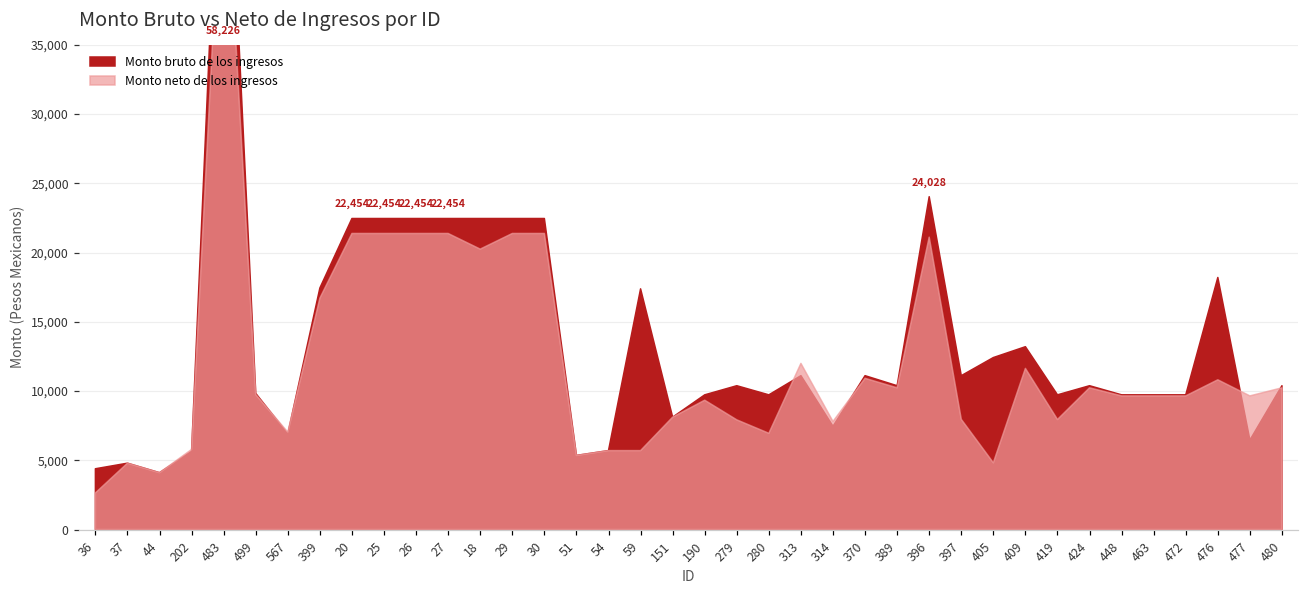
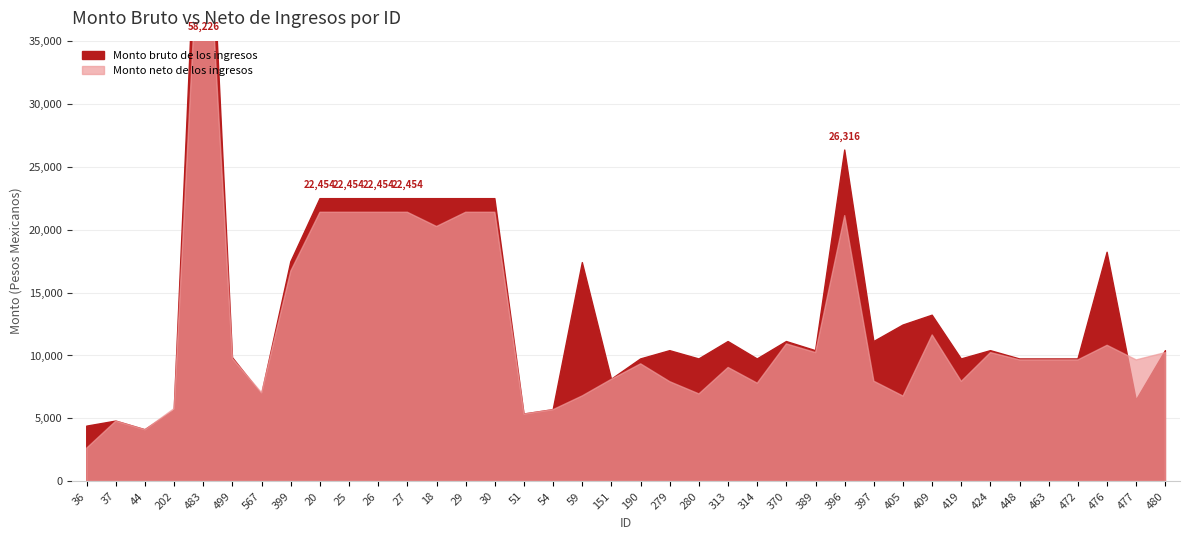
Monto neto de los ingresos, 59: 5,700 -> 6,800
Monto neto de los ingresos, 313: 12,000 -> 9,000
Monto bruto de los ingresos, 314: 7,500 -> 9,700
Monto bruto de los ingresos, 396: 24,028 -> 26,316
Monto neto de los ingresos, 405: 4,800 -> 6,800
